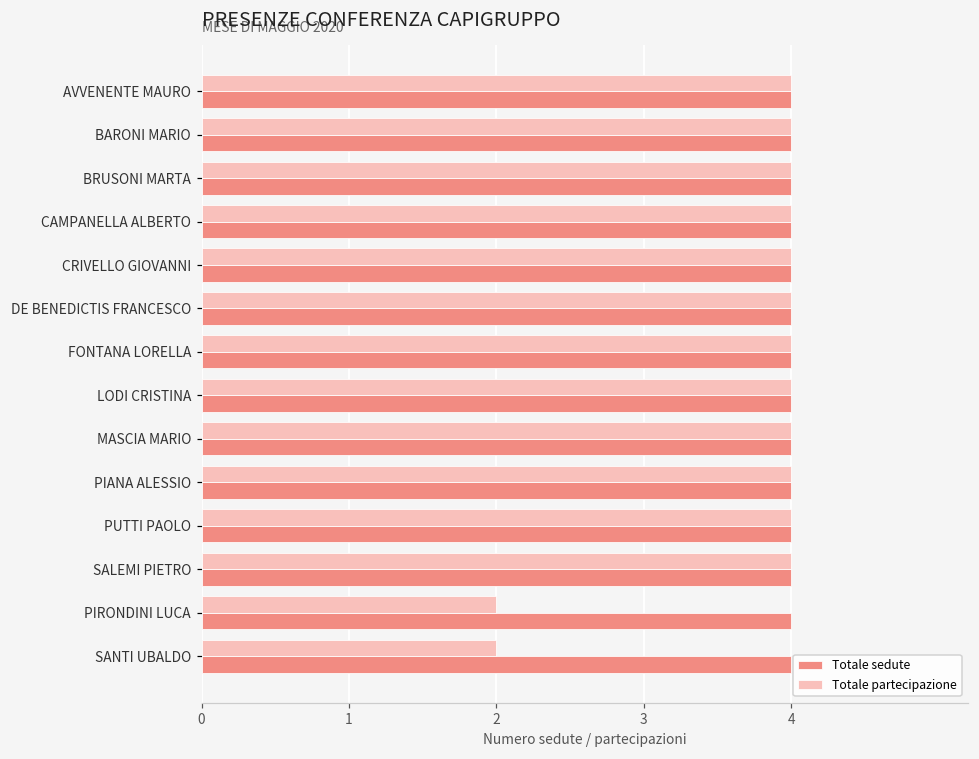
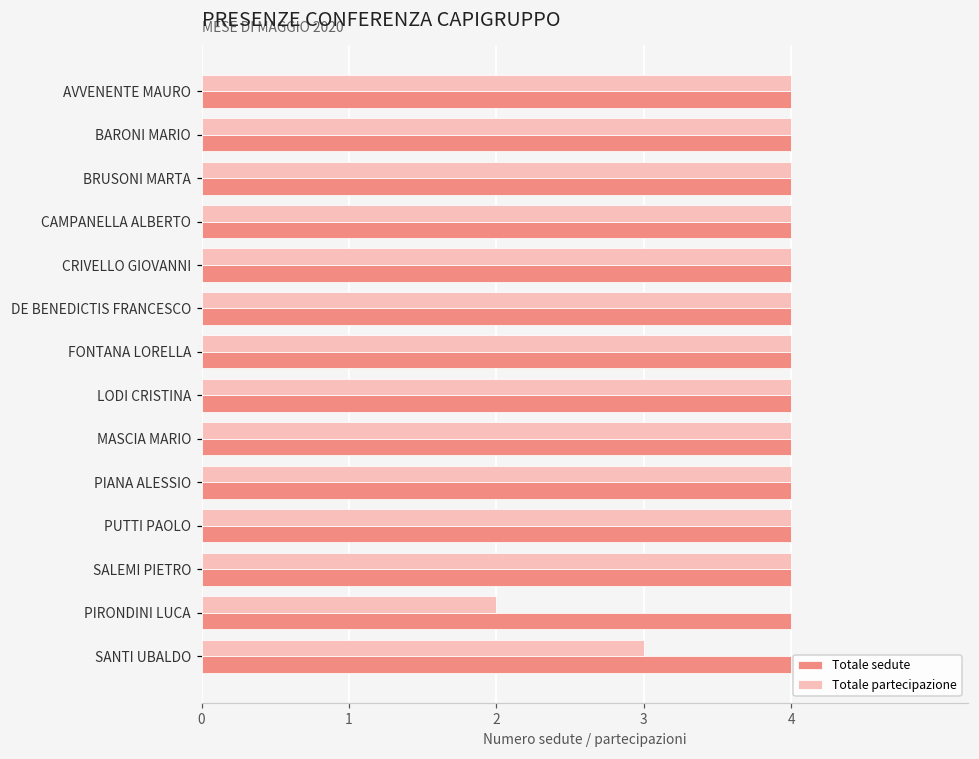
Totale partecipazione, SANTI UBALDO: 2 -> 3
